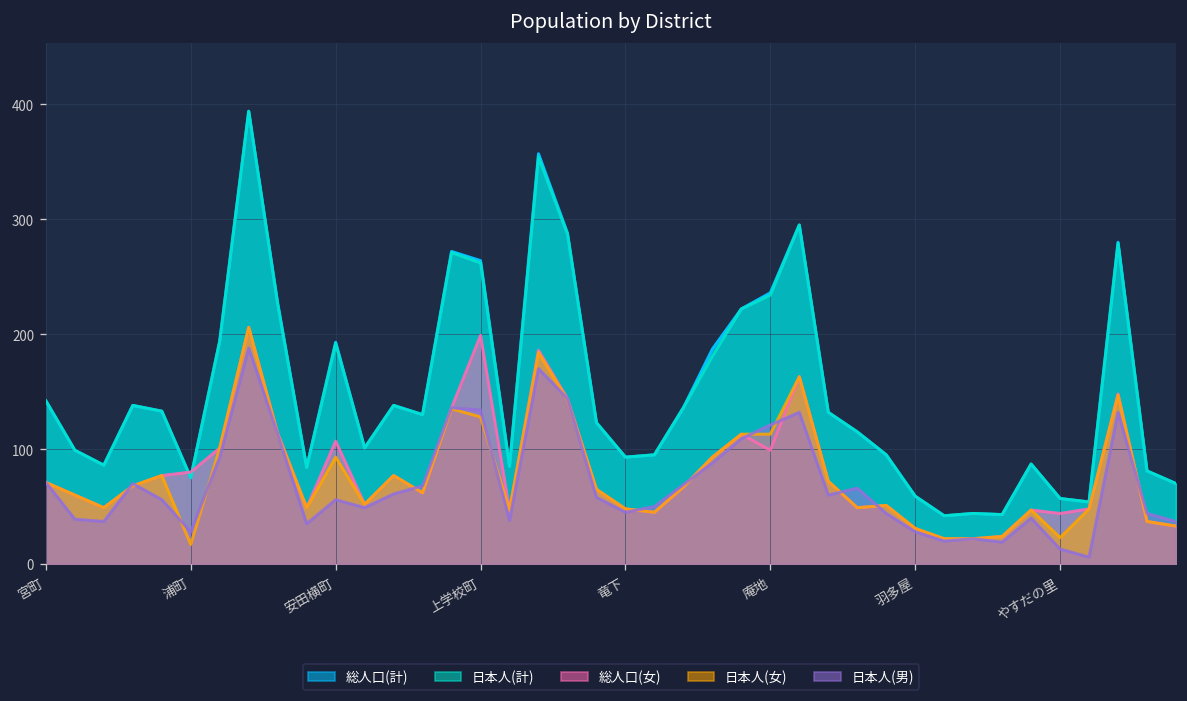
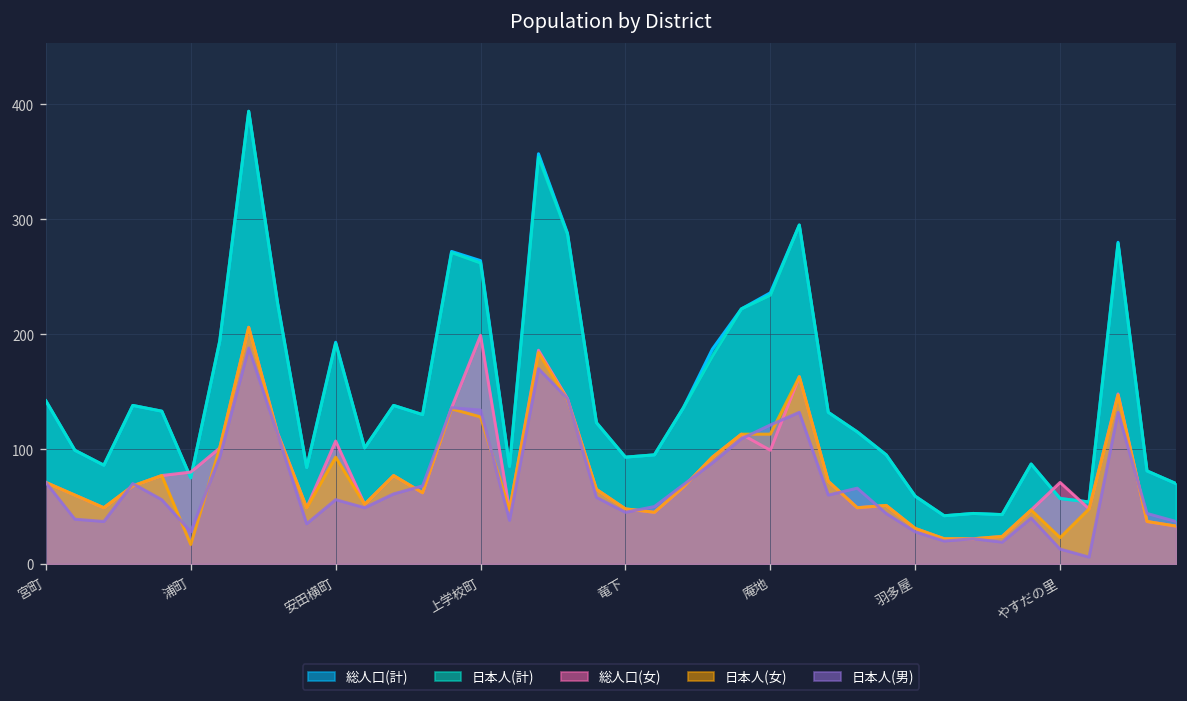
総人口(女), やすだの里: 40 -> 70
